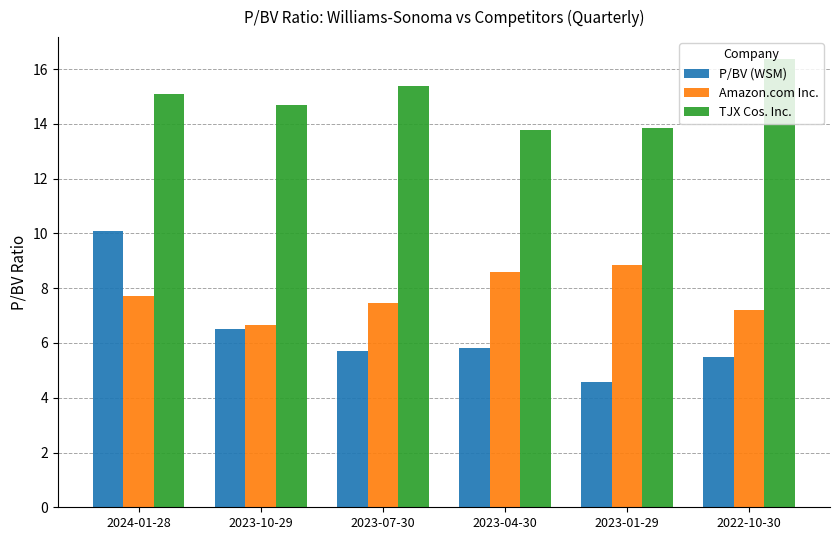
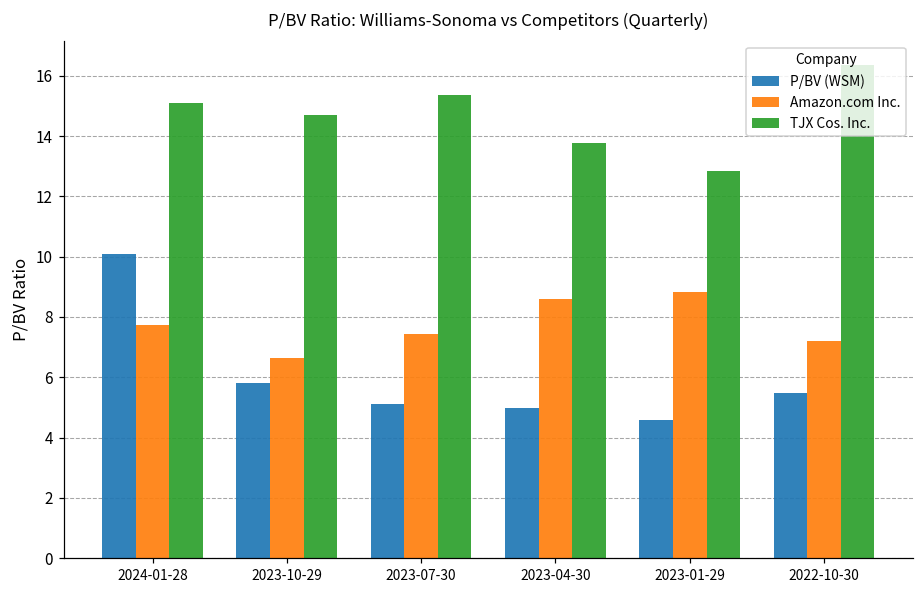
P/BV (WSM), 2023-10-29: 6.5 -> 5.8
P/BV (WSM), 2023-07-30: 5.7 -> 5.1
P/BV (WSM), 2023-04-30: 5.8 -> 5.0
TJX Cos. Inc., 2023-01-29: 13.9 -> 12.9
